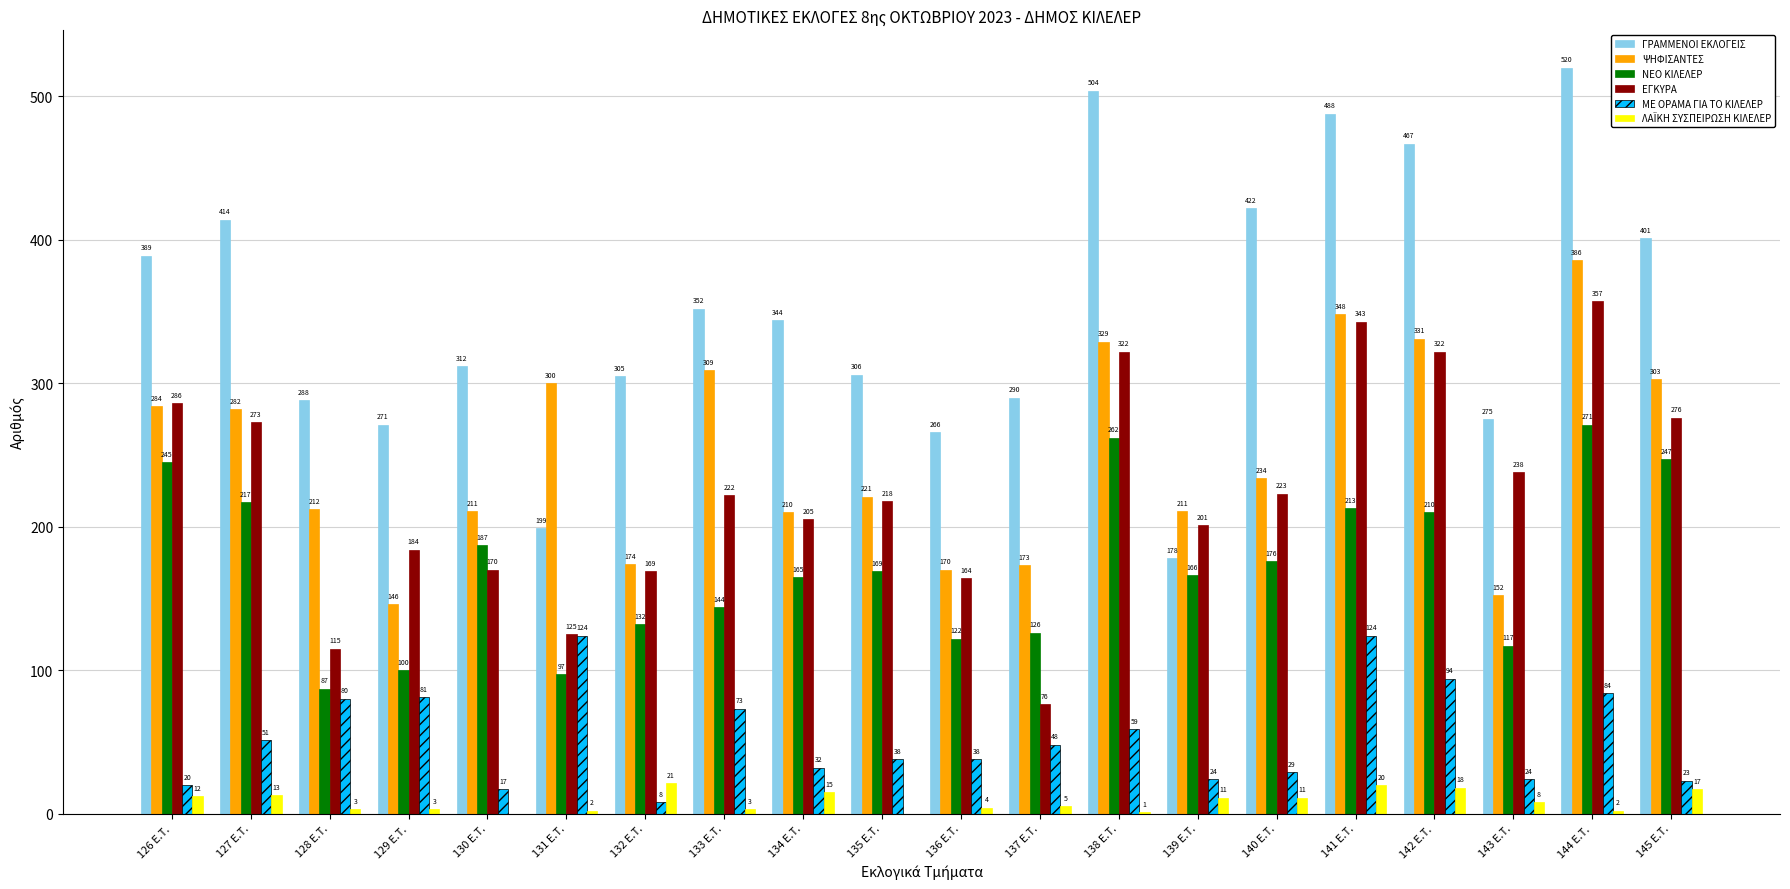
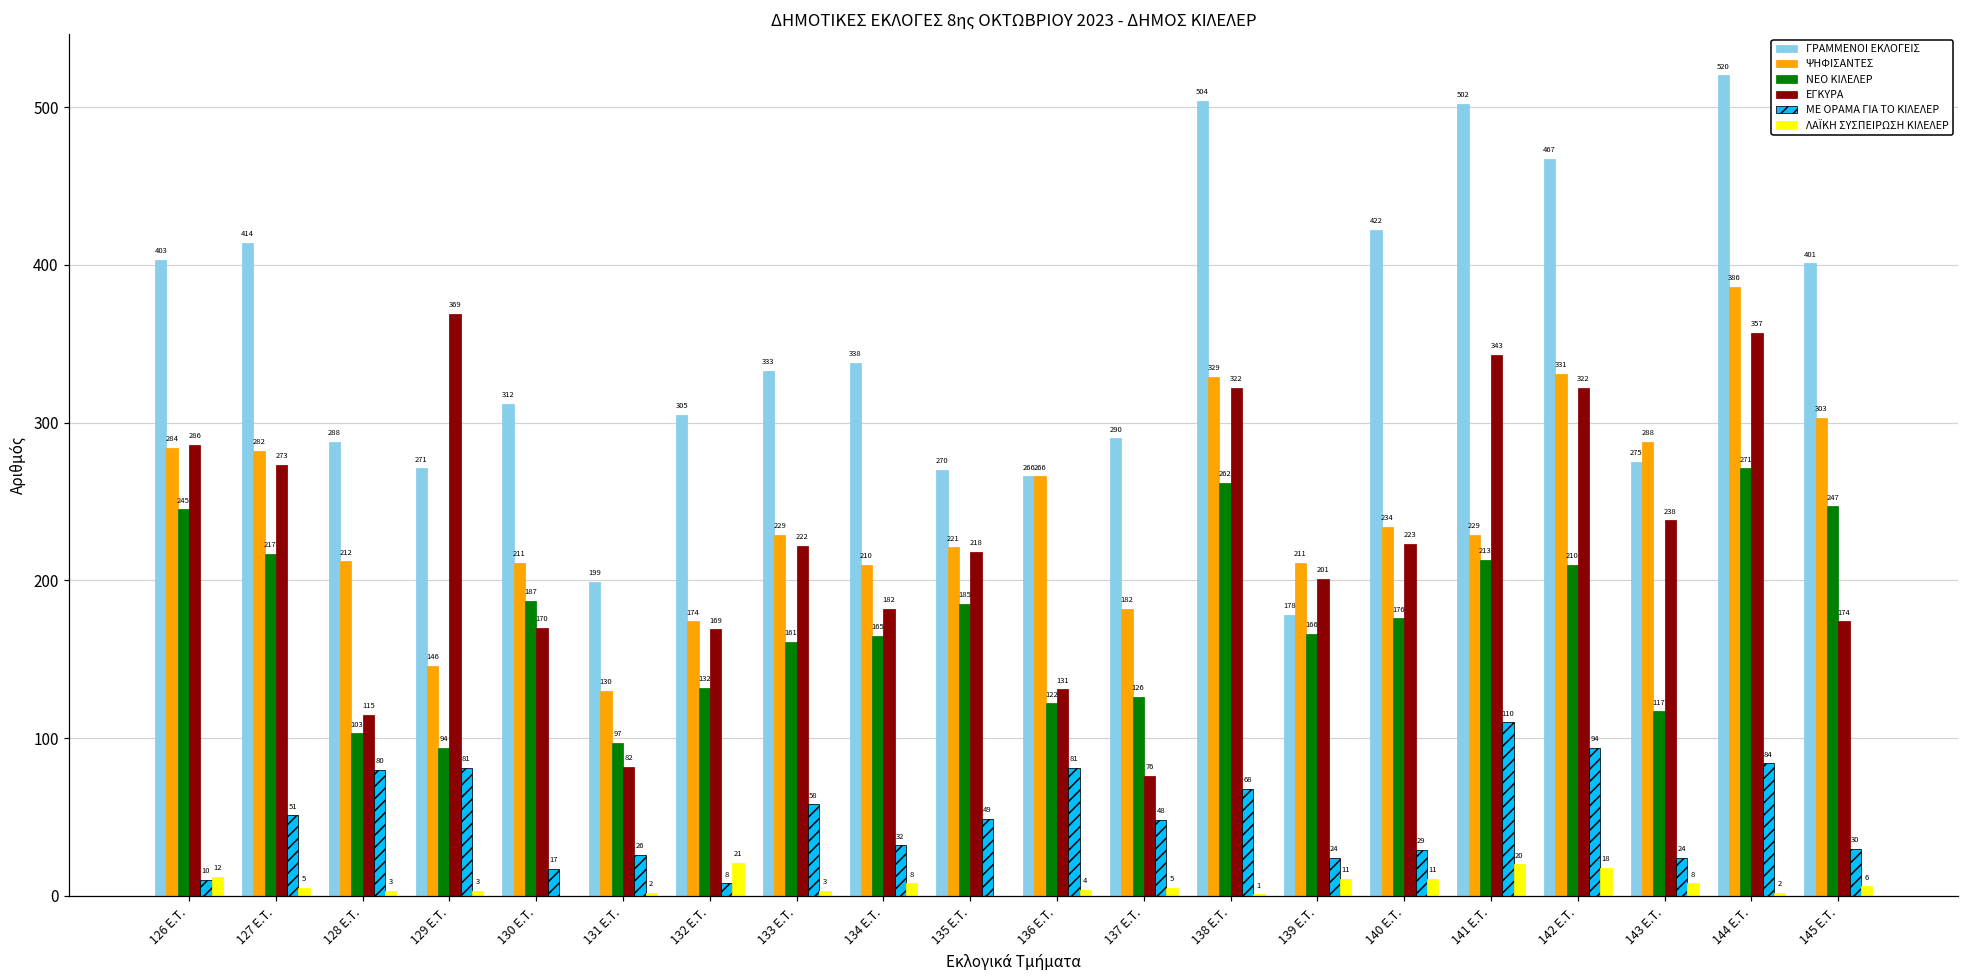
ΓΡΑΜΜΕΝΟΙ ΕΚΛΟΓΕΙΣ, 126 E.T.: 389 -> 403
ΜΕ ΟΡΑΜΑ ΓΙΑ ΤΟ ΚΙΛΕΛΕΡ, 126 E.T.: 20 -> 10
ΛΑΪΚΗ ΣΥΣΠΕΙΡΩΣΗ ΚΙΛΕΛΕΡ, 127 E.T.: 13 -> 5
ΝΕΟ ΚΙΛΕΛΕΡ, 128 E.T.: 87 -> 103
ΝΕΟ ΚΙΛΕΛΕΡ, 129 E.T.: 100 -> 94
ΕΓΚΥΡΑ, 129 E.T.: 184 -> 369
ΨΗΦΙΣΑΝΤΕΣ, 131 E.T.: 300 -> 130
ΕΓΚΥΡΑ, 131 E.T.: 125 -> 82
ΜΕ ΟΡΑΜΑ ΓΙΑ ΤΟ ΚΙΛΕΛΕΡ, 131 E.T.: 124 -> 26
ΓΡΑΜΜΕΝΟΙ ΕΚΛΟΓΕΙΣ, 133 E.T.: 352 -> 333
ΨΗΦΙΣΑΝΤΕΣ, 133 E.T.: 309 -> 229
ΝΕΟ ΚΙΛΕΛΕΡ, 133 E.T.: 144 -> 161
ΜΕ ΟΡΑΜΑ ΓΙΑ ΤΟ ΚΙΛΕΛΕΡ, 133 E.T.: 73 -> 58
ΓΡΑΜΜΕΝΟΙ ΕΚΛΟΓΕΙΣ, 134 E.T.: 344 -> 338
ΕΓΚΥΡΑ, 134 E.T.: 205 -> 182
ΛΑΪΚΗ ΣΥΣΠΕΙΡΩΣΗ ΚΙΛΕΛΕΡ, 134 E.T.: 15 -> 8
ΓΡΑΜΜΕΝΟΙ ΕΚΛΟΓΕΙΣ, 135 E.T.: 306 -> 270
ΝΕΟ ΚΙΛΕΛΕΡ, 135 E.T.: 169 -> 185
ΜΕ ΟΡΑΜΑ ΓΙΑ ΤΟ ΚΙΛΕΛΕΡ, 135 E.T.: 38 -> 49
ΨΗΦΙΣΑΝΤΕΣ, 136 E.T.: 170 -> 266
ΕΓΚΥΡΑ, 136 E.T.: 164 -> 131
ΜΕ ΟΡΑΜΑ ΓΙΑ ΤΟ ΚΙΛΕΛΕΡ, 136 E.T.: 38 -> 81
ΨΗΦΙΣΑΝΤΕΣ, 137 E.T.: 173 -> 182
ΜΕ ΟΡΑΜΑ ΓΙΑ ΤΟ ΚΙΛΕΛΕΡ, 138 E.T.: 59 -> 68
ΓΡΑΜΜΕΝΟΙ ΕΚΛΟΓΕΙΣ, 141 E.T.: 488 -> 502
ΨΗΦΙΣΑΝΤΕΣ, 141 E.T.: 348 -> 229
ΜΕ ΟΡΑΜΑ ΓΙΑ ΤΟ ΚΙΛΕΛΕΡ, 141 E.T.: 124 -> 110
ΨΗΦΙΣΑΝΤΕΣ, 143 E.T.: 152 -> 288
ΕΓΚΥΡΑ, 145 E.T.: 276 -> 174
ΜΕ ΟΡΑΜΑ ΓΙΑ ΤΟ ΚΙΛΕΛΕΡ, 145 E.T.: 23 -> 30
ΛΑΪΚΗ ΣΥΣΠΕΙΡΩΣΗ ΚΙΛΕΛΕΡ, 145 E.T.: 17 -> 6
